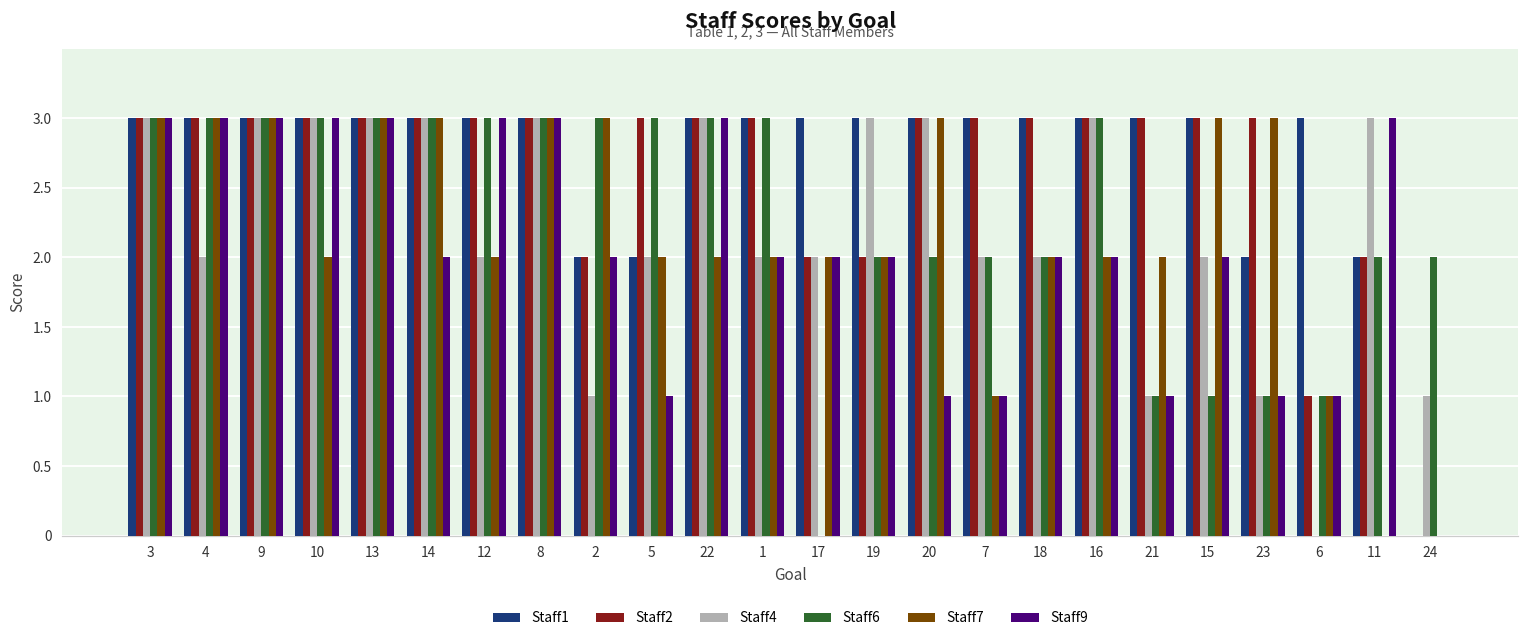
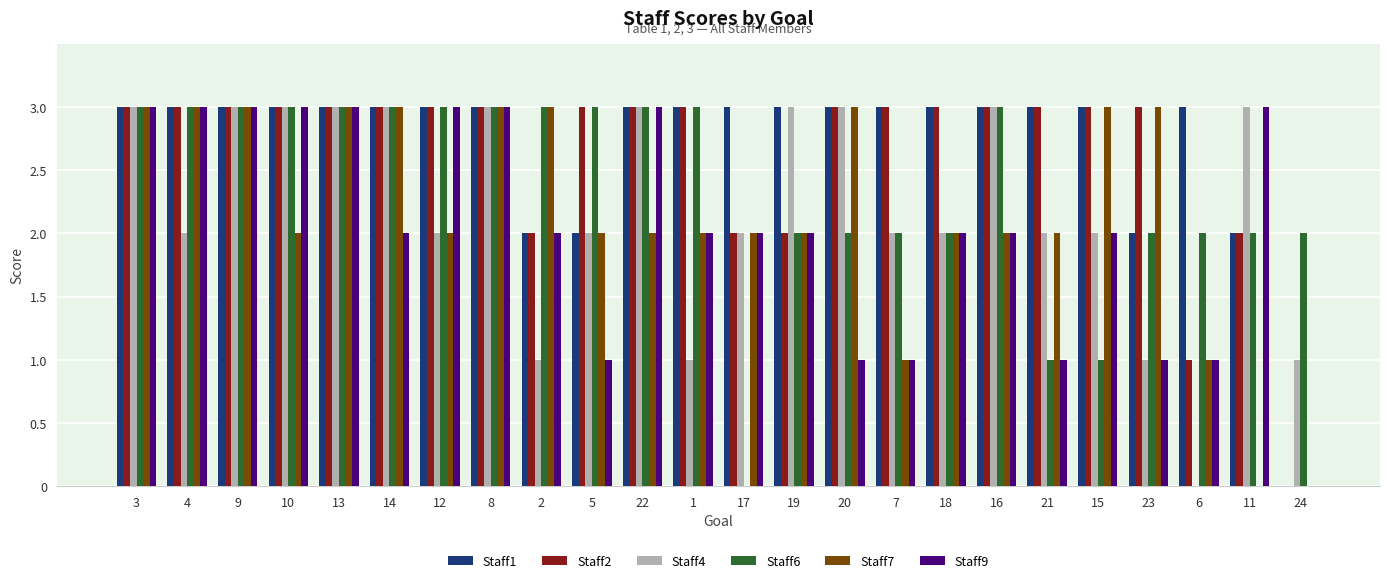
Staff4, 1: 2 -> 1
Staff4, 21: 1 -> 2
Staff6, 23: 1 -> 2
Staff6, 6: 1 -> 2
